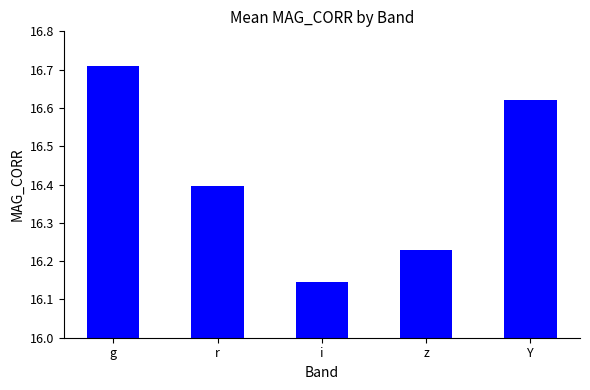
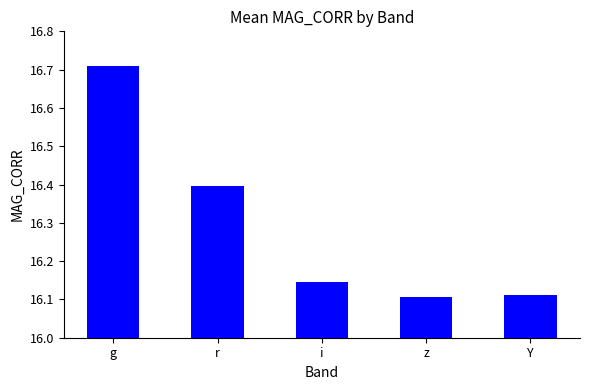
z: 16.23 -> 16.11
Y: 16.62 -> 16.11
